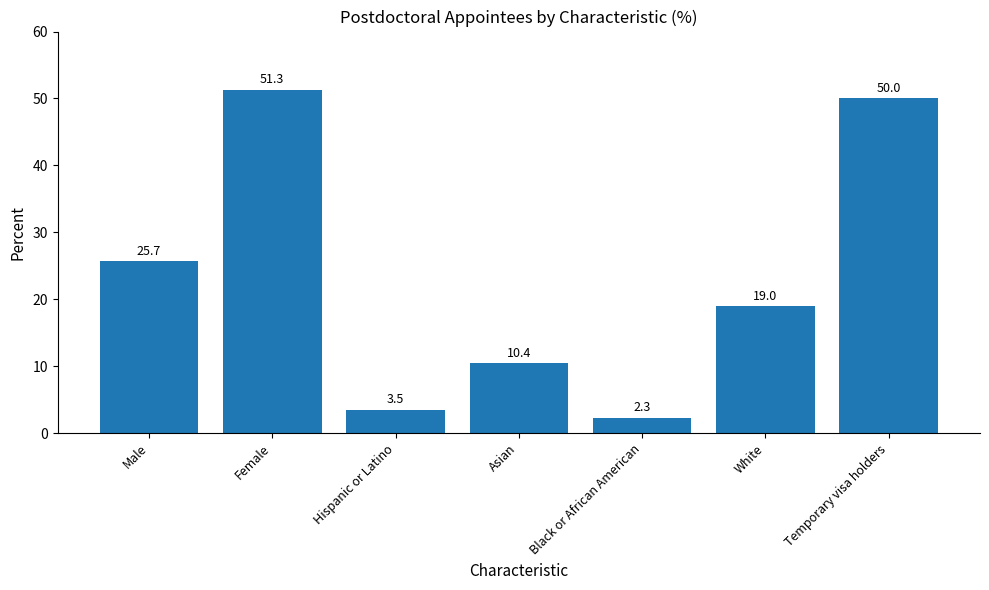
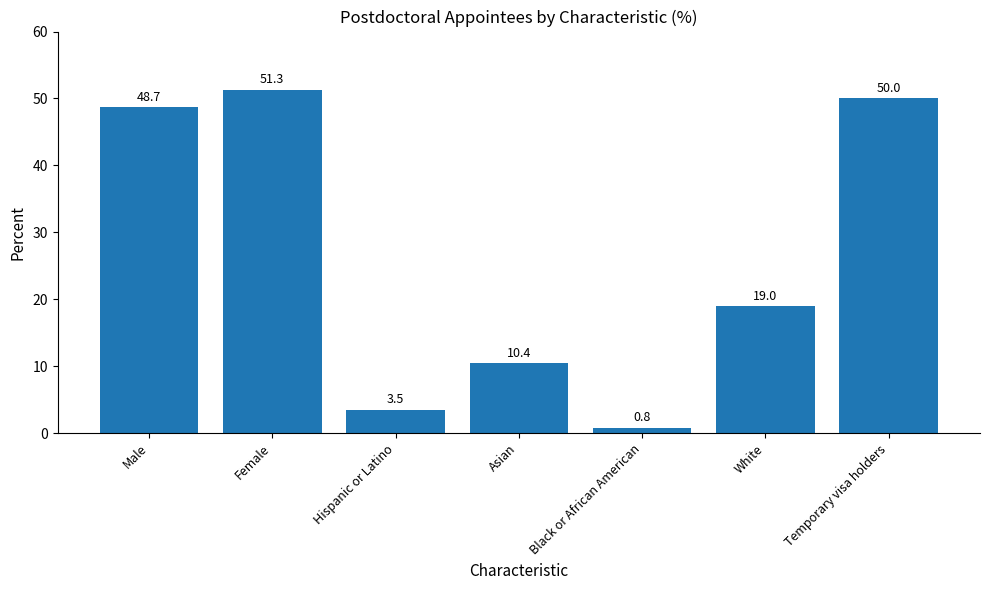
Male: 25.7 -> 48.7
Black or African American: 2.3 -> 0.8
